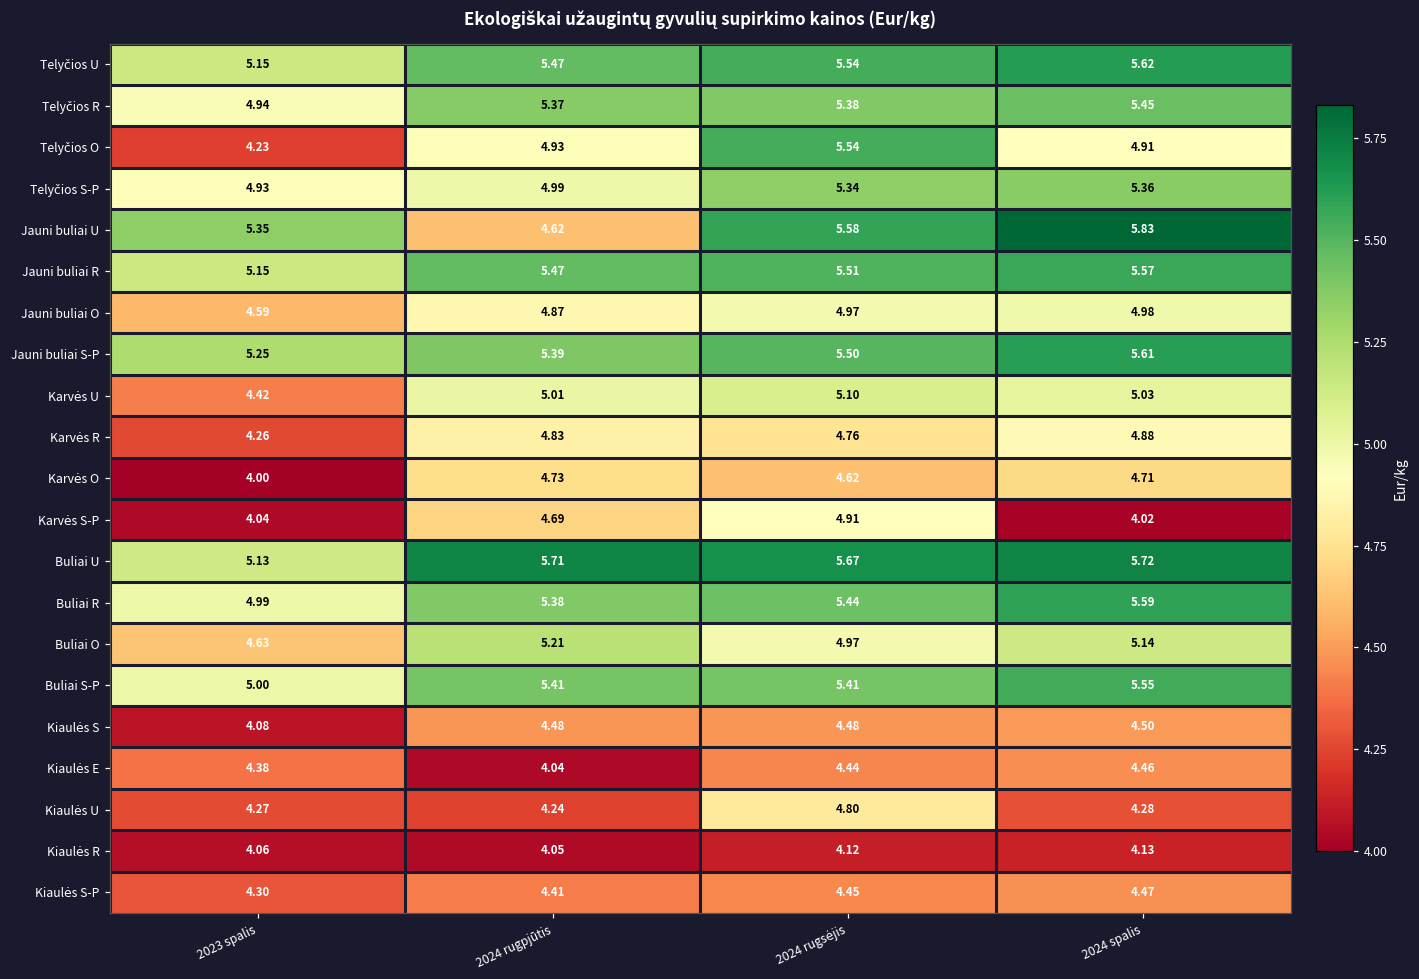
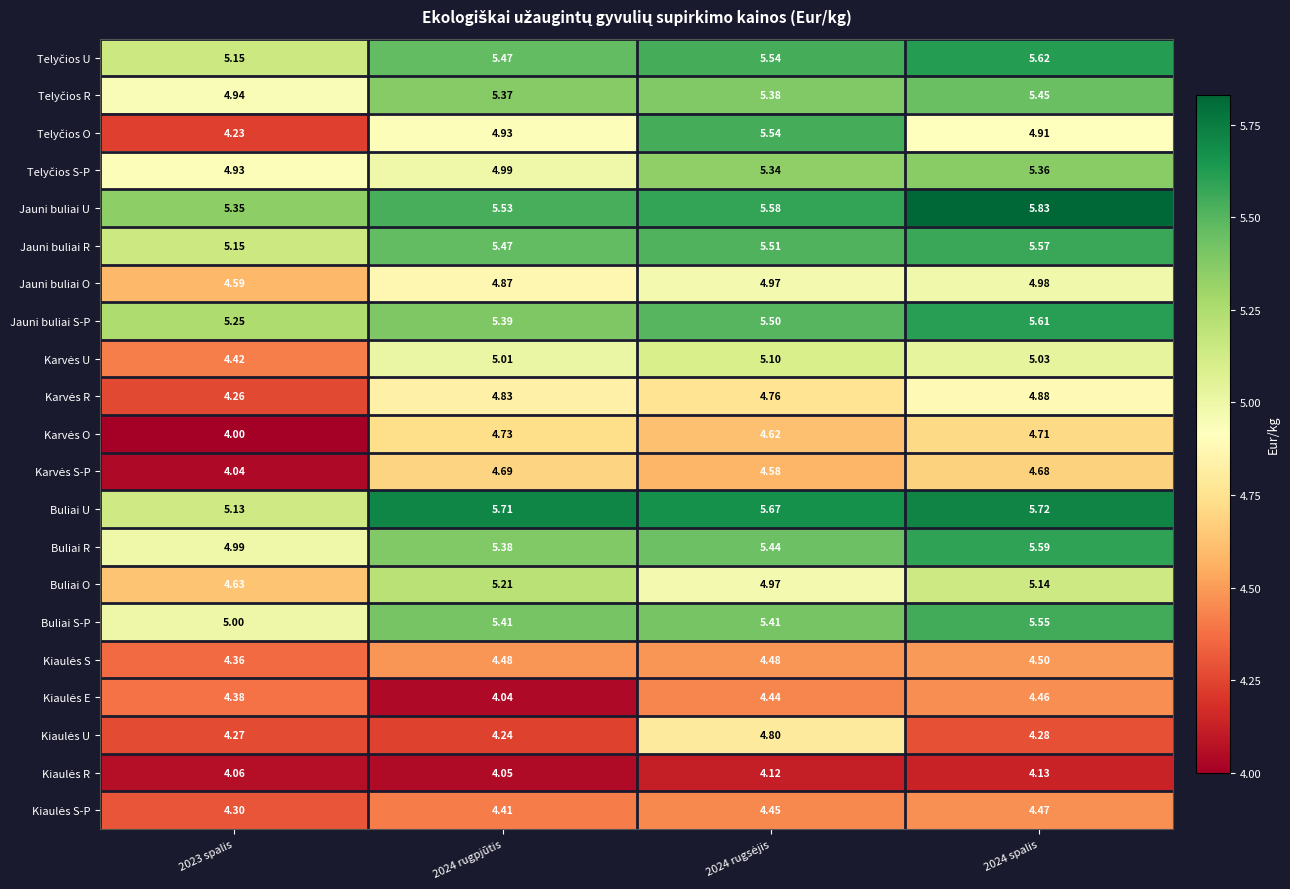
Jauni buliai U, 2024 rugpjūtis: 4.62 -> 5.53
Karvės S-P, 2024 rugsėjis: 4.91 -> 4.58
Karvės S-P, 2024 spalis: 4.02 -> 4.68
Kiaulės S, 2023 spalis: 4.08 -> 4.36
